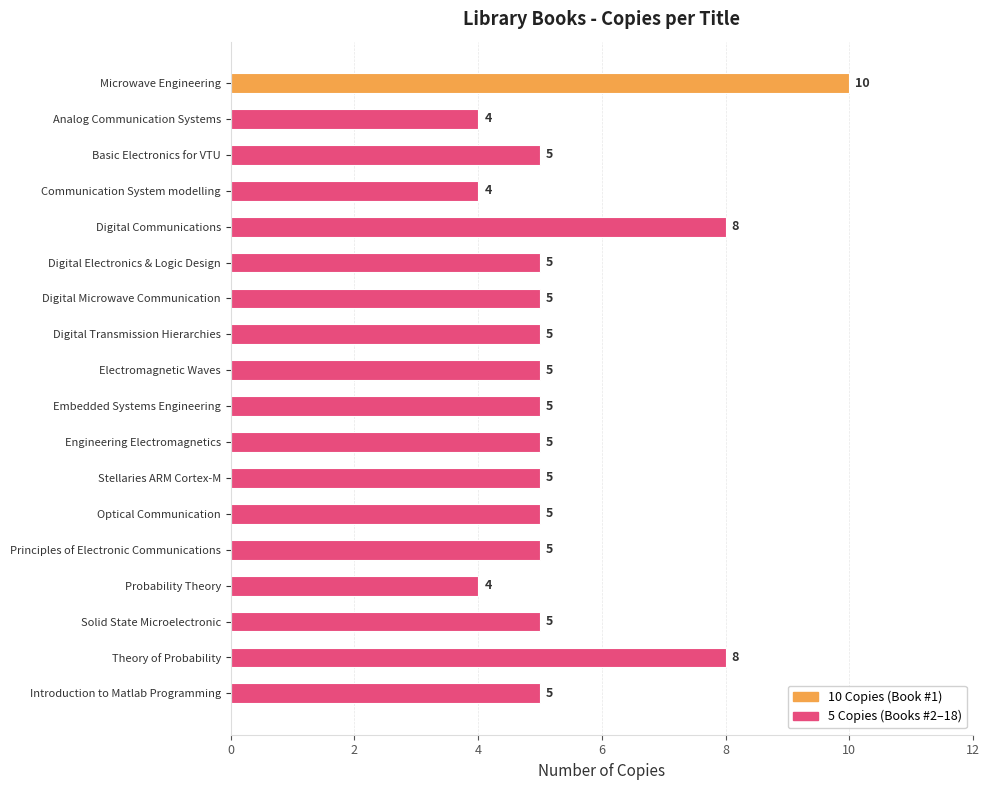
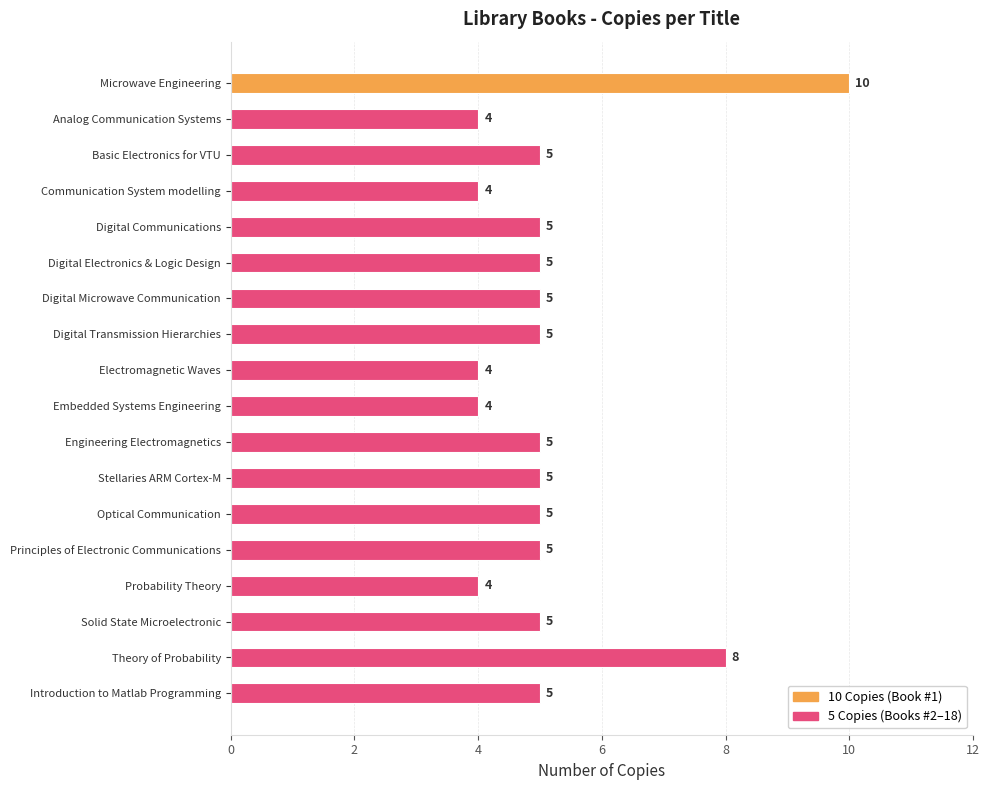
Digital Communications: 8 -> 5
Electromagnetic Waves: 5 -> 4
Embedded Systems Engineering: 5 -> 4
